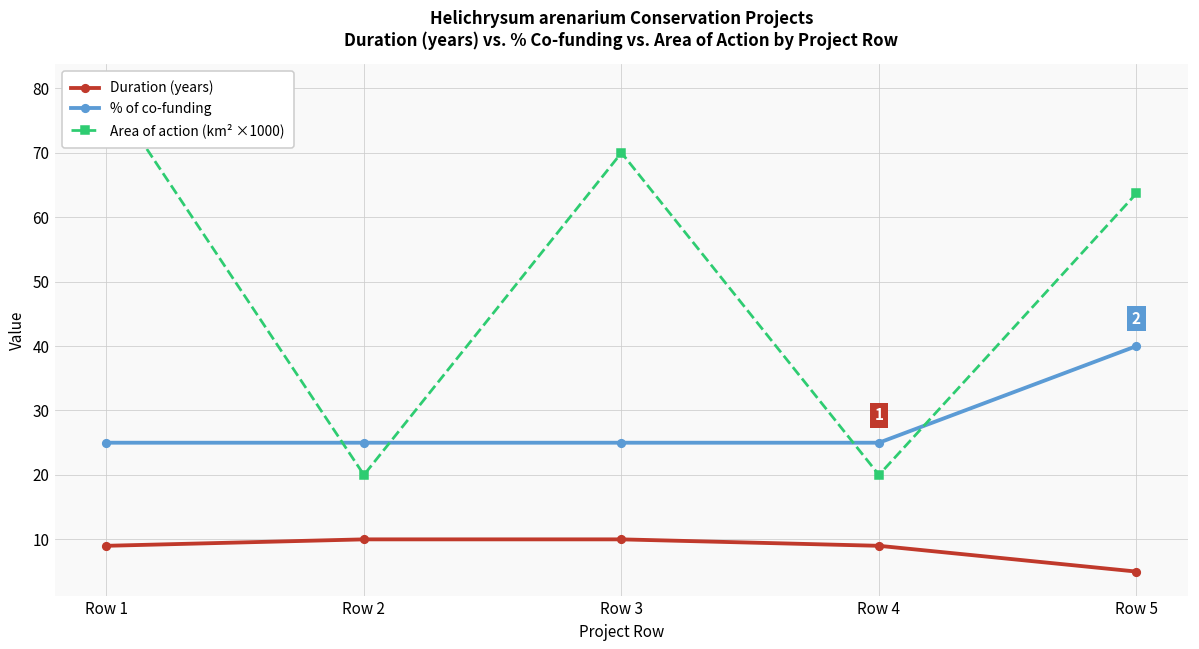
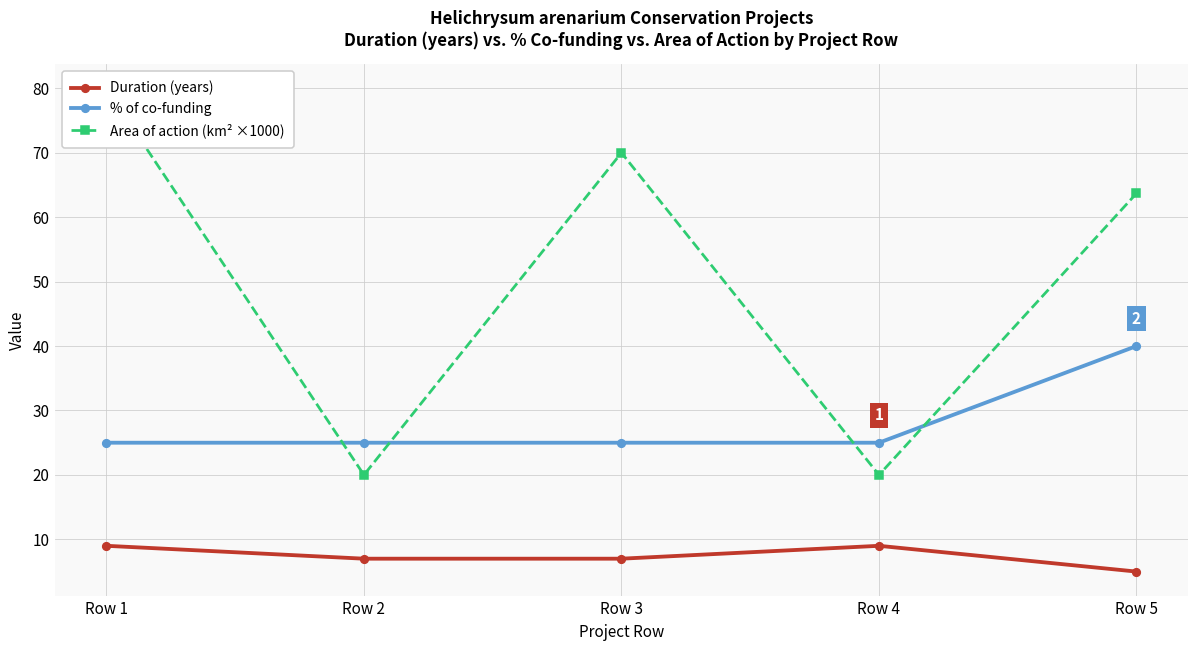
Duration (years), Row 2: 10 -> 7
Duration (years), Row 3: 10 -> 7
